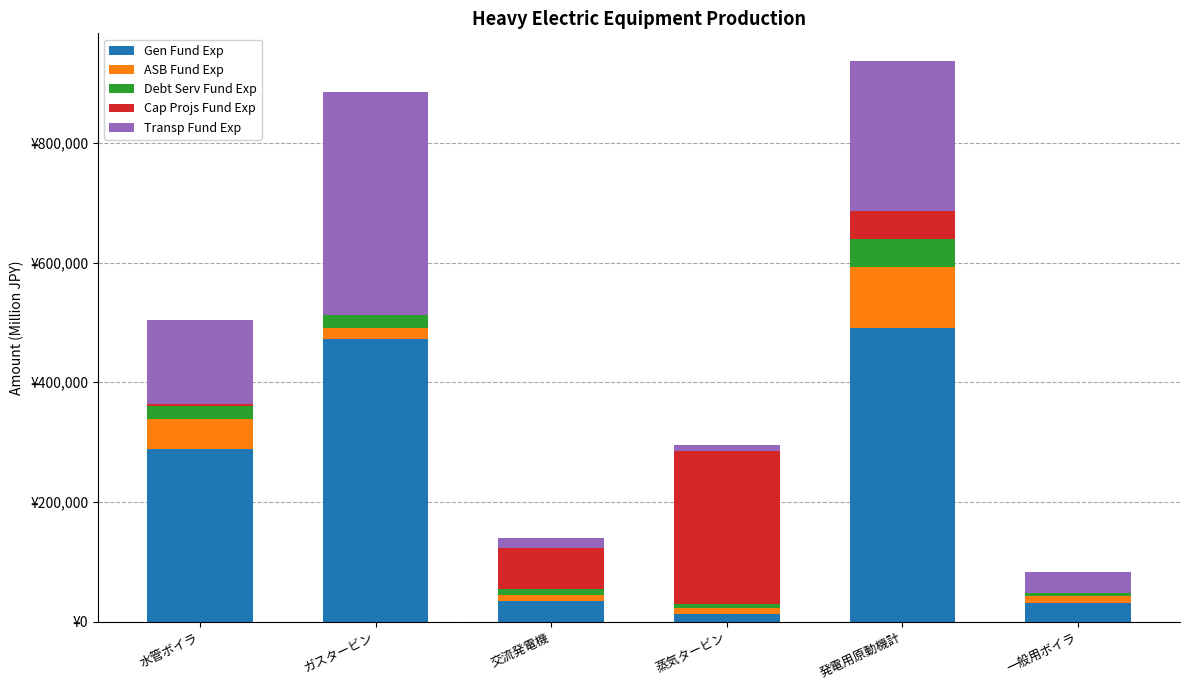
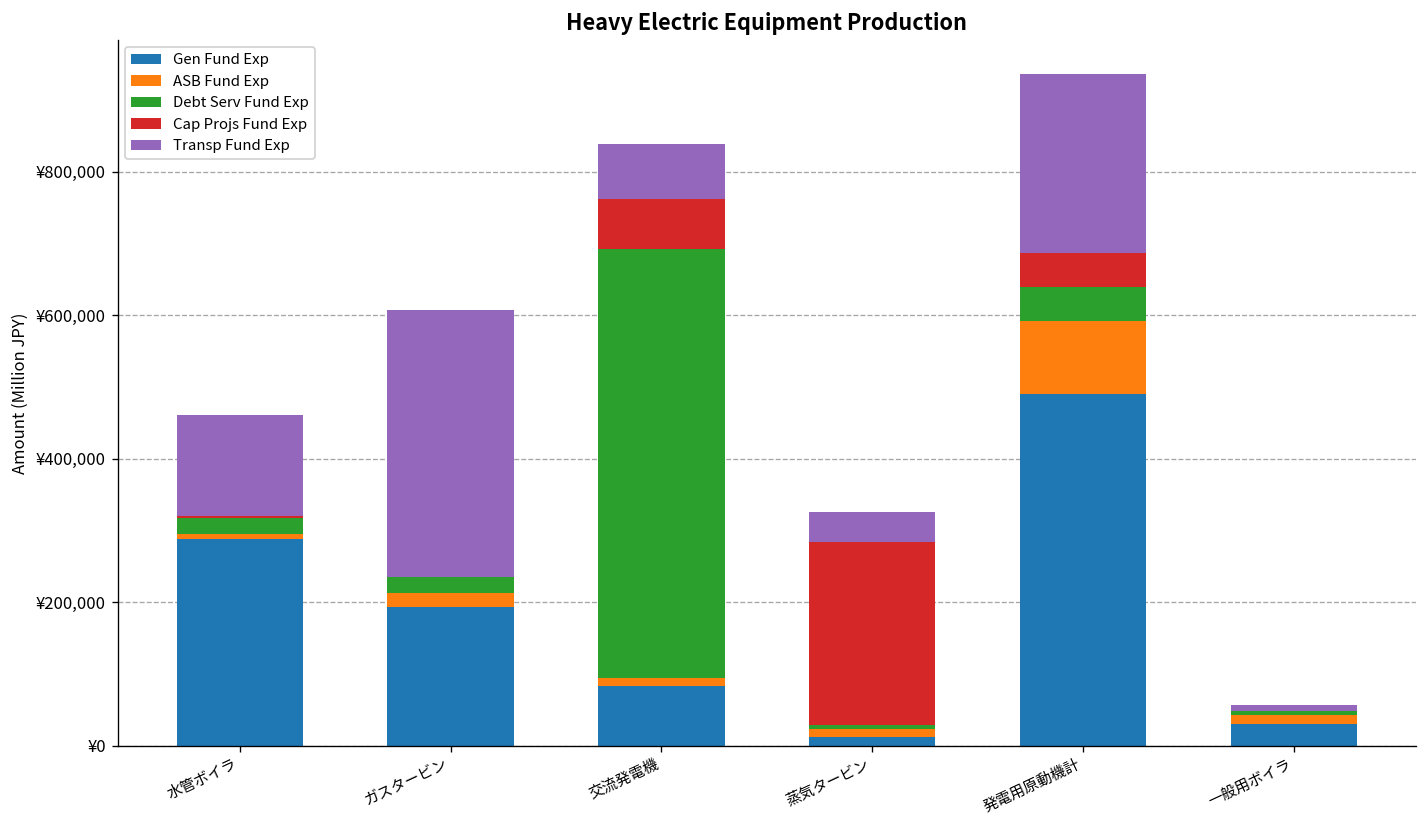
ASB Fund Exp, 水管ボイラ: ¥50,000 -> ¥10,000
Gen Fund Exp, ガスタービン: ¥470,000 -> ¥190,000
Gen Fund Exp, 交流発電機: ¥30,000 -> ¥80,000
Debt Serv Fund Exp, 交流発電機: ¥10,000 -> ¥600,000
Transp Fund Exp, 交流発電機: ¥20,000 -> ¥80,000
Transp Fund Exp, 蒸気タービン: ¥10,000 -> ¥40,000
Transp Fund Exp, 一般用ボイラ: ¥30,000 -> ¥10,000
